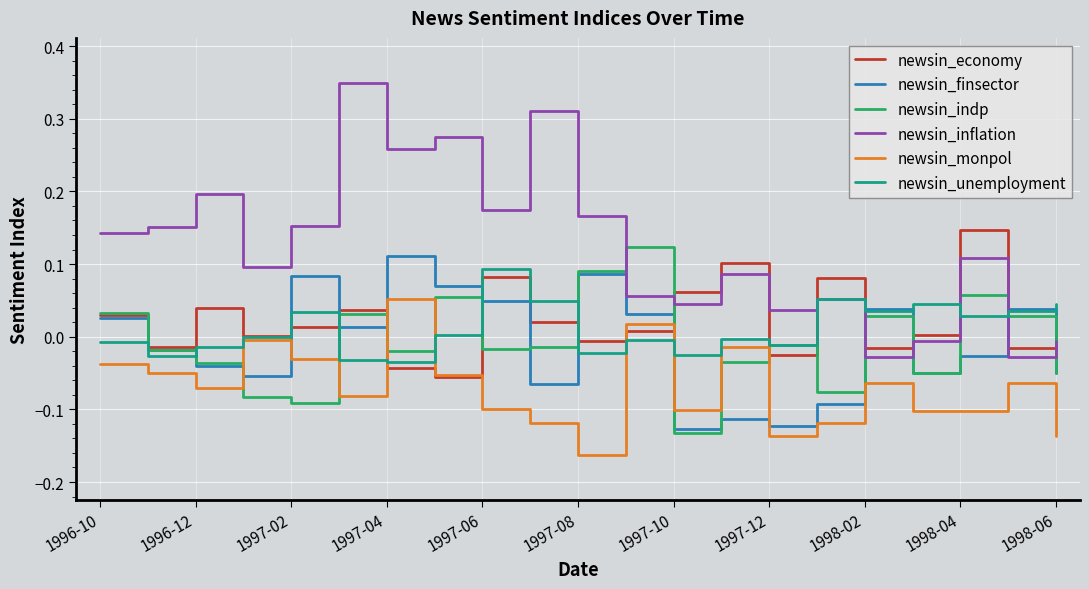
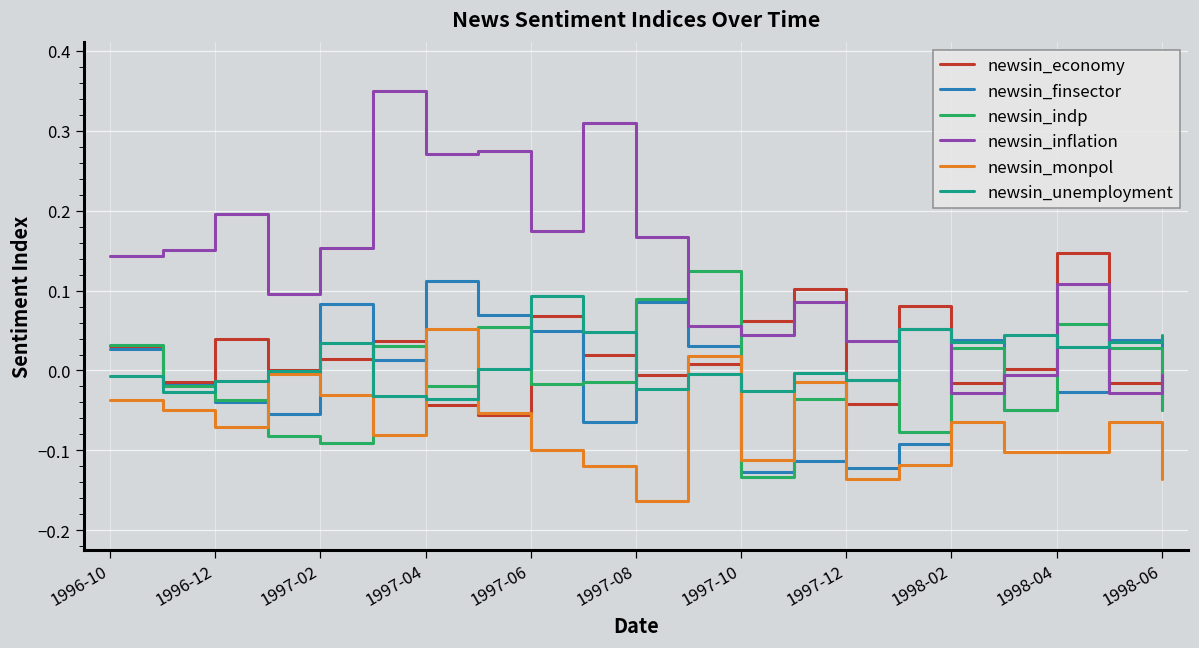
newsin_inflation, 1997-04: 0.26 -> 0.27
newsin_economy, 1997-06: 0.08 -> 0.07
newsin_monpol, 1997-10: -0.10 -> -0.11
newsin_economy, 1997-12: -0.02 -> -0.04
